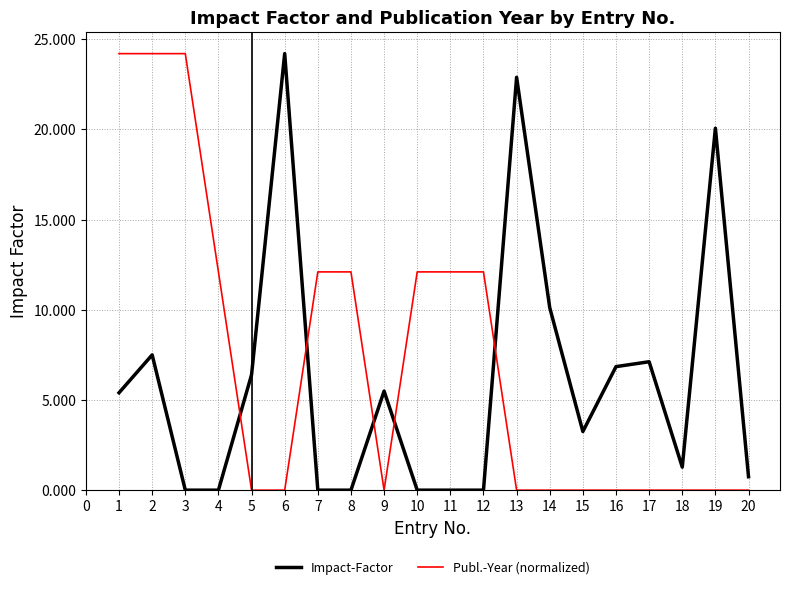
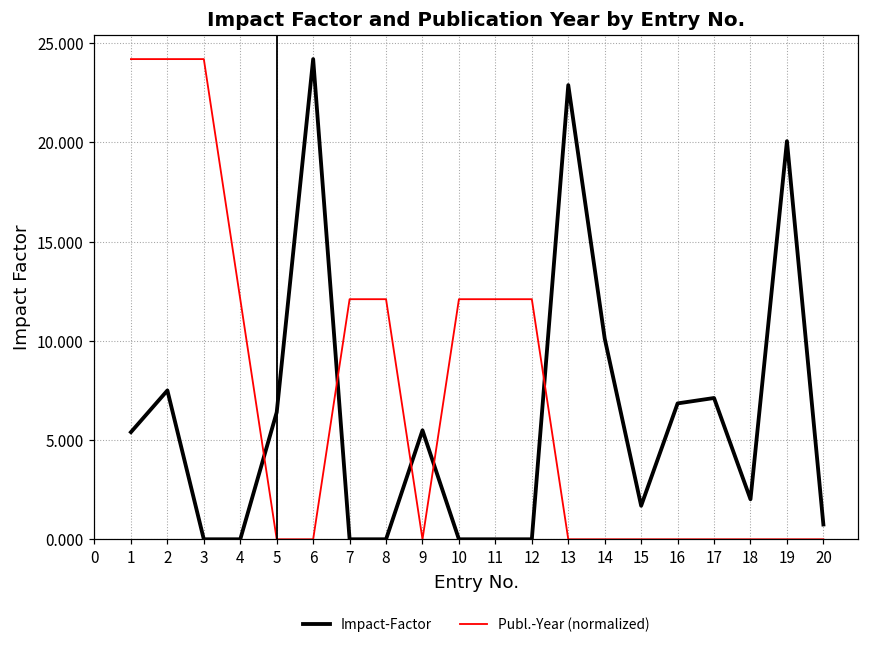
Impact-Factor, 15: 3.3 -> 1.7
Impact-Factor, 18: 1.3 -> 2.0
